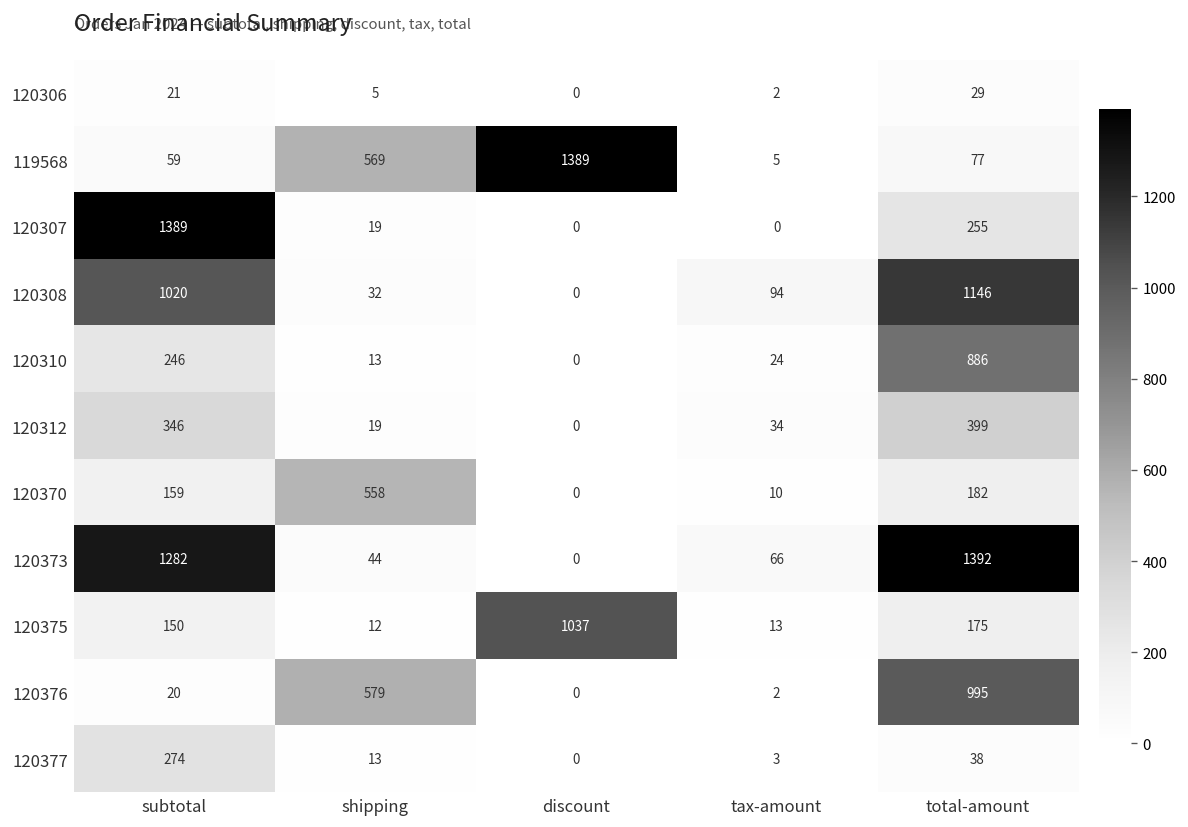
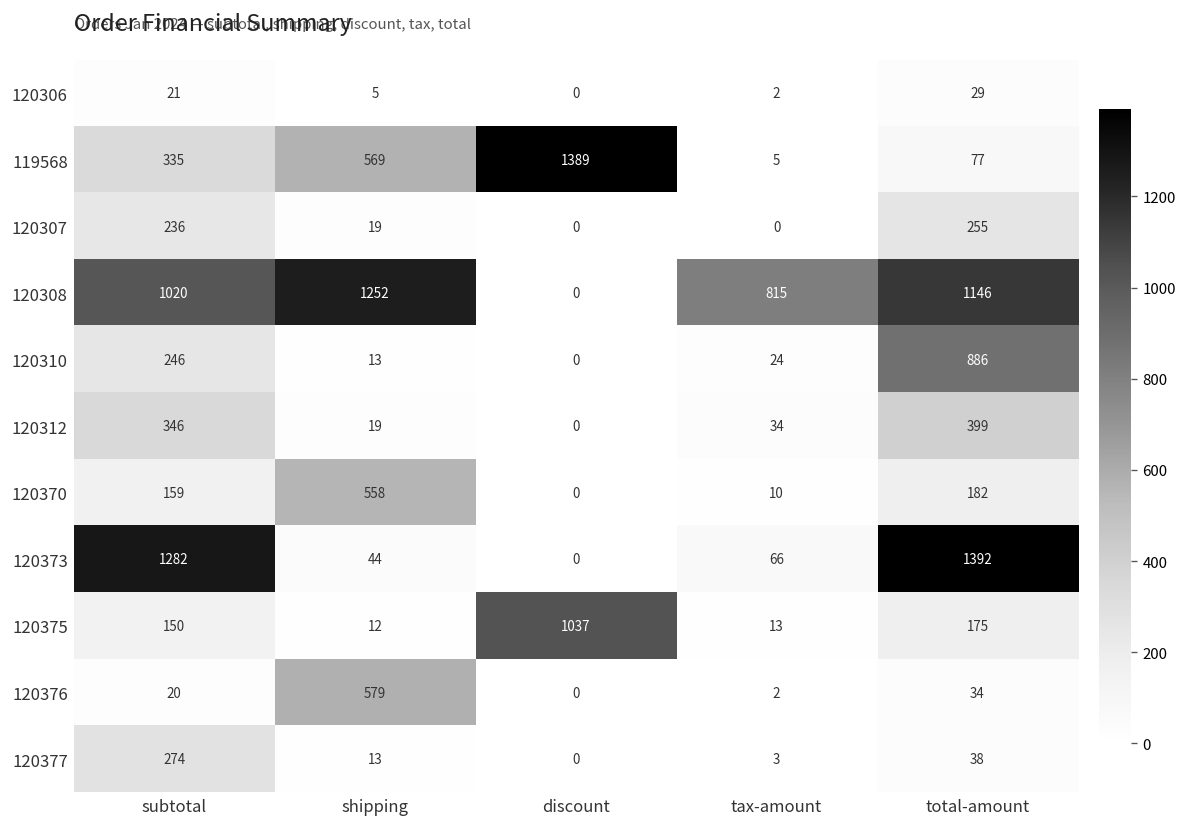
119568, subtotal: 59 -> 335
120307, subtotal: 1389 -> 236
120308, shipping: 32 -> 1252
120308, tax-amount: 94 -> 815
120376, total-amount: 995 -> 34
